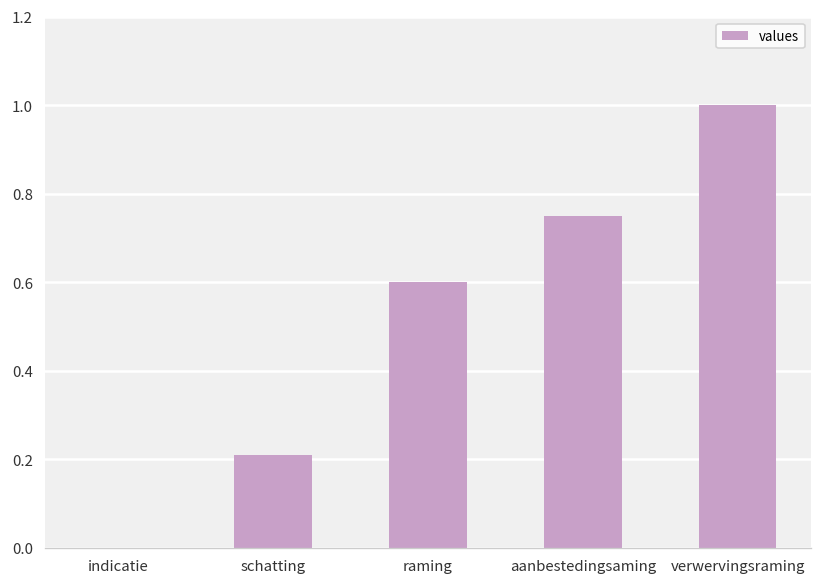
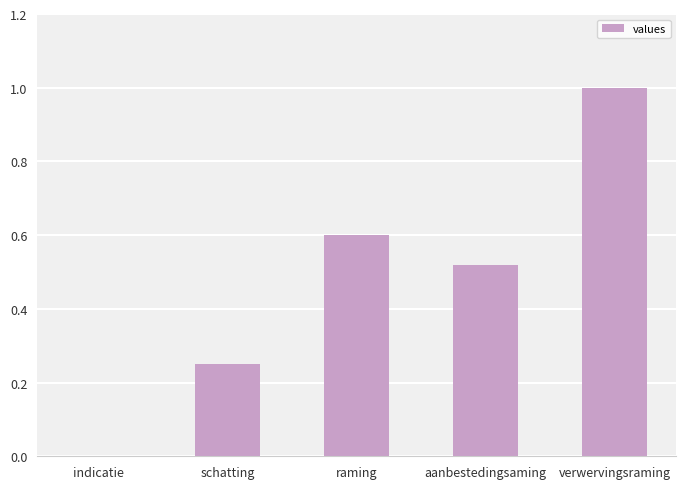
schatting: 0.21 -> 0.25
aanbestedingsaming: 0.75 -> 0.52
